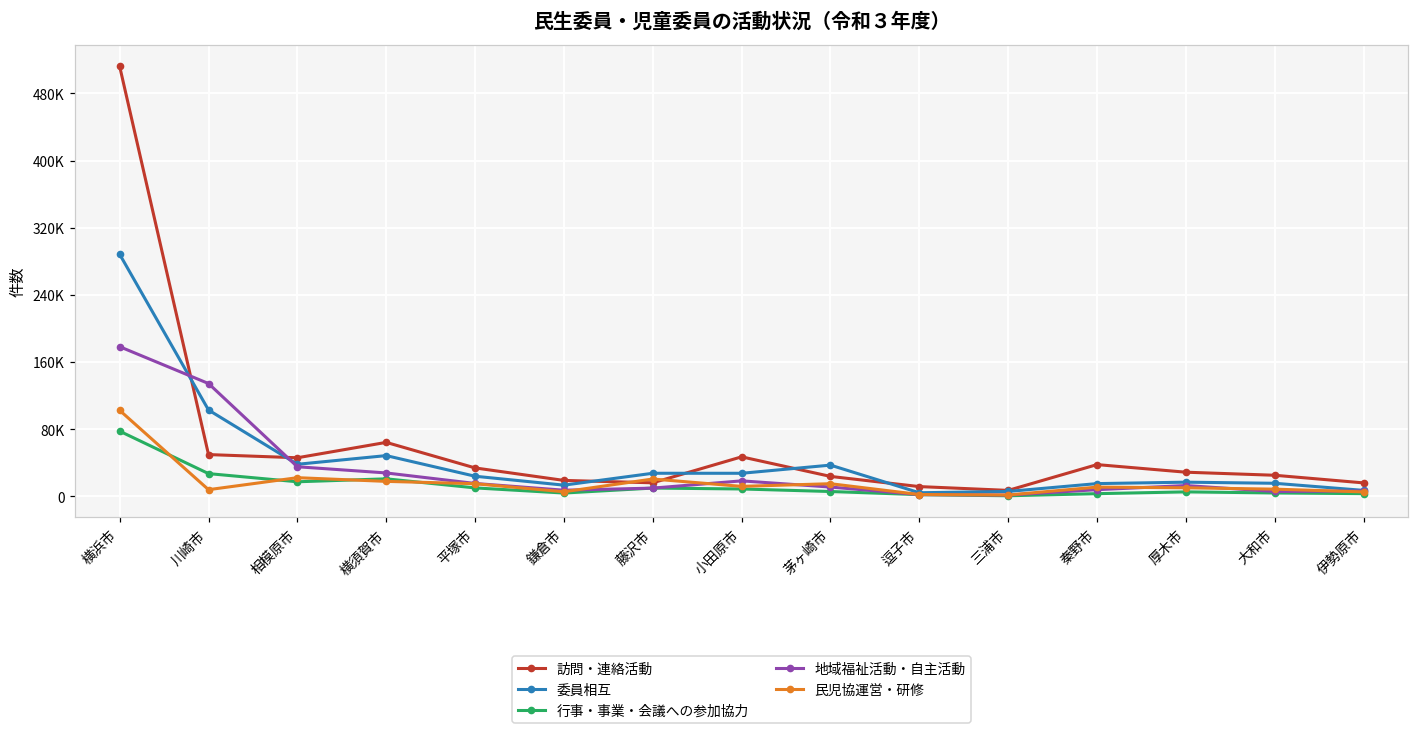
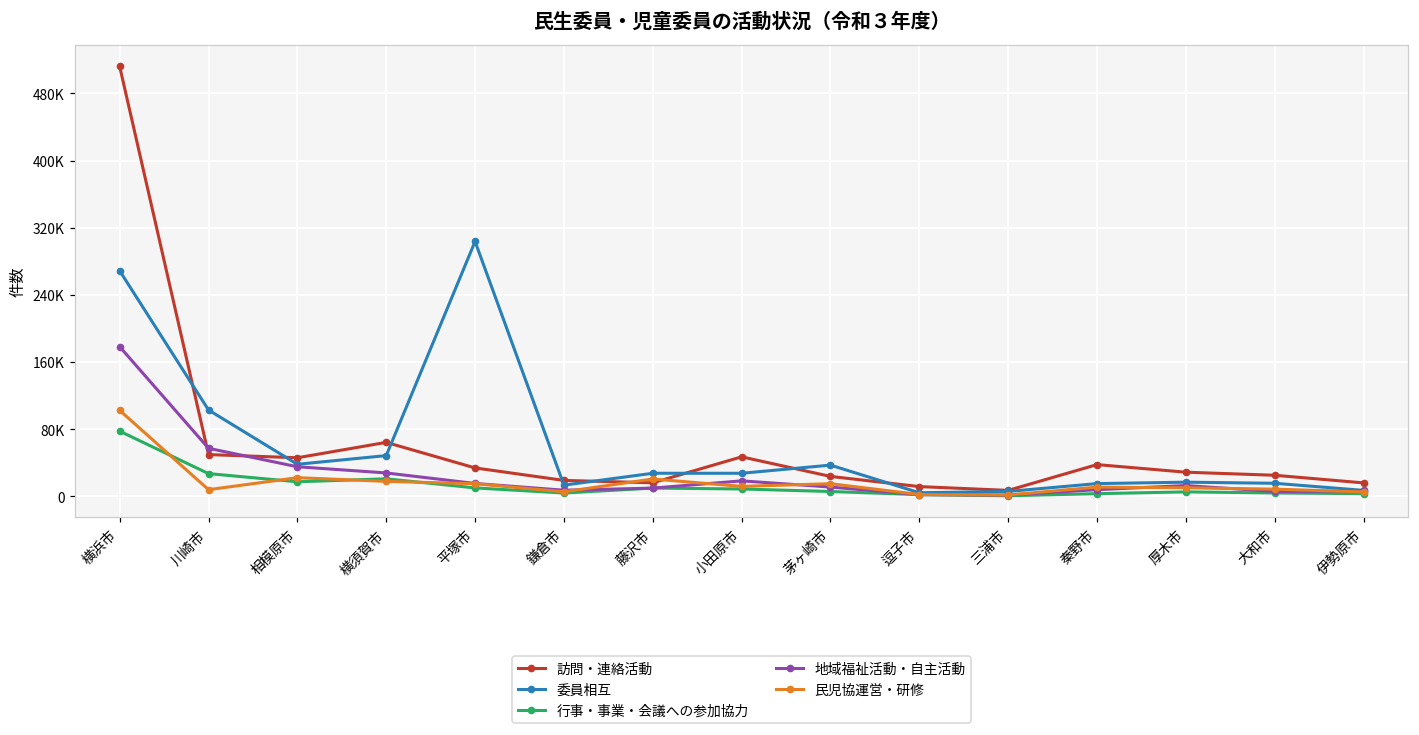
委員相互, 横浜市: 290000 -> 270000
地域福祉活動・自主活動, 川崎市: 130000 -> 60000
委員相互, 平塚市: 20000 -> 300000
